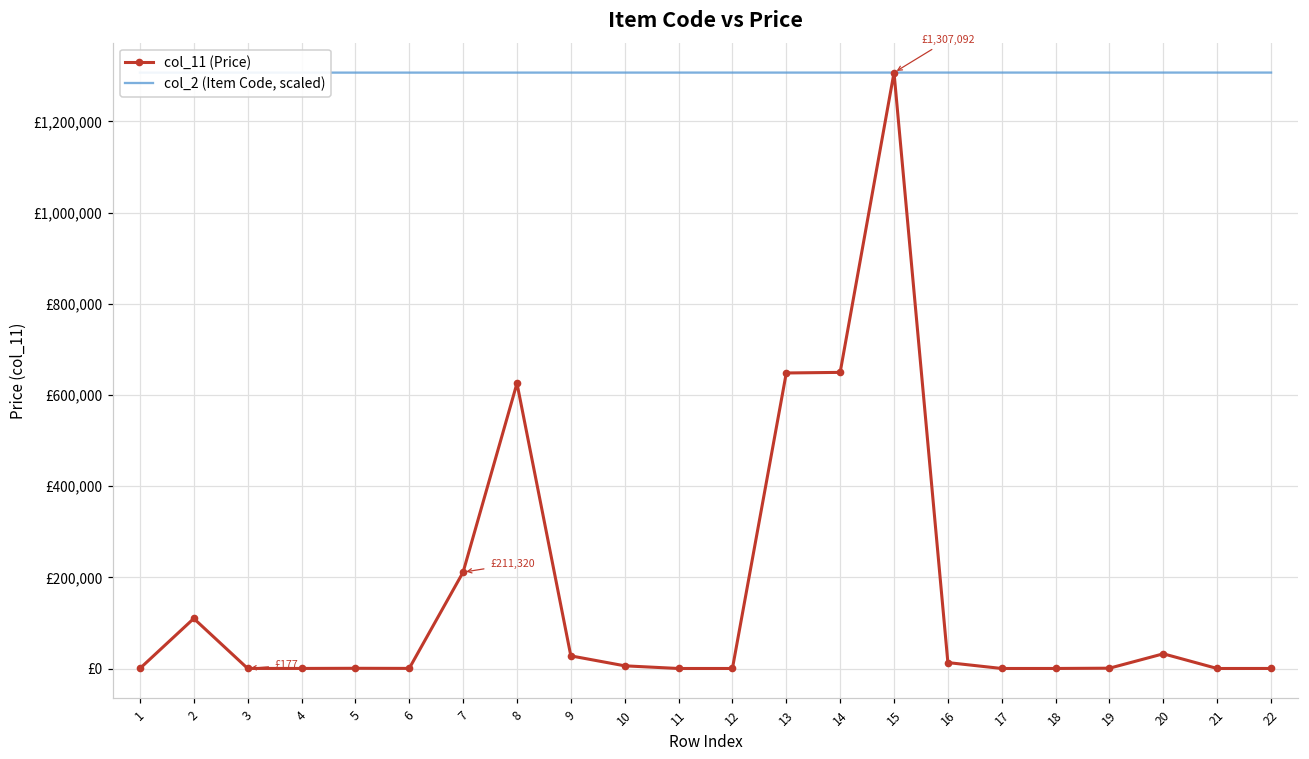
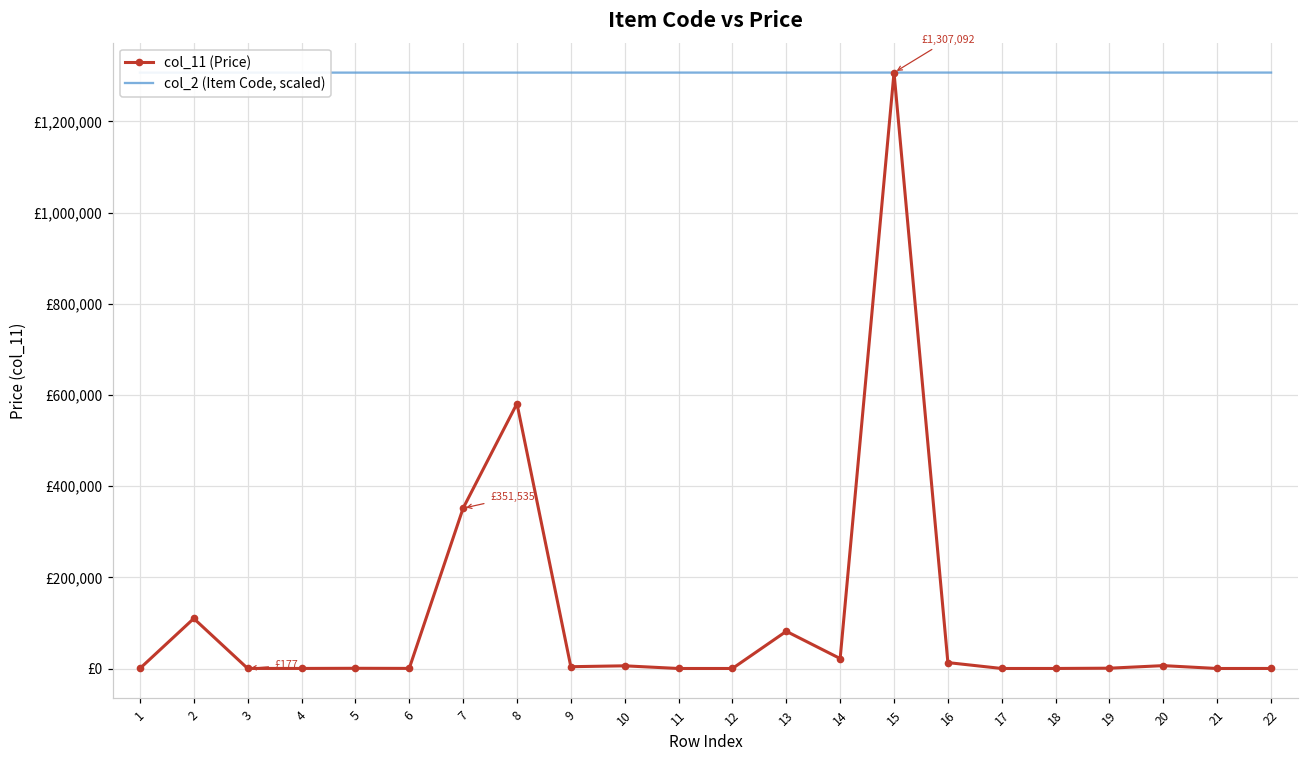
col_11 (Price), 7: £211,320 -> £351,535
col_11 (Price), 8: £630,000 -> £580,000
col_11 (Price), 9: £30,000 -> £0
col_11 (Price), 13: £650,000 -> £80,000
col_11 (Price), 14: £650,000 -> £20,000
col_11 (Price), 20: £30,000 -> £10,000
